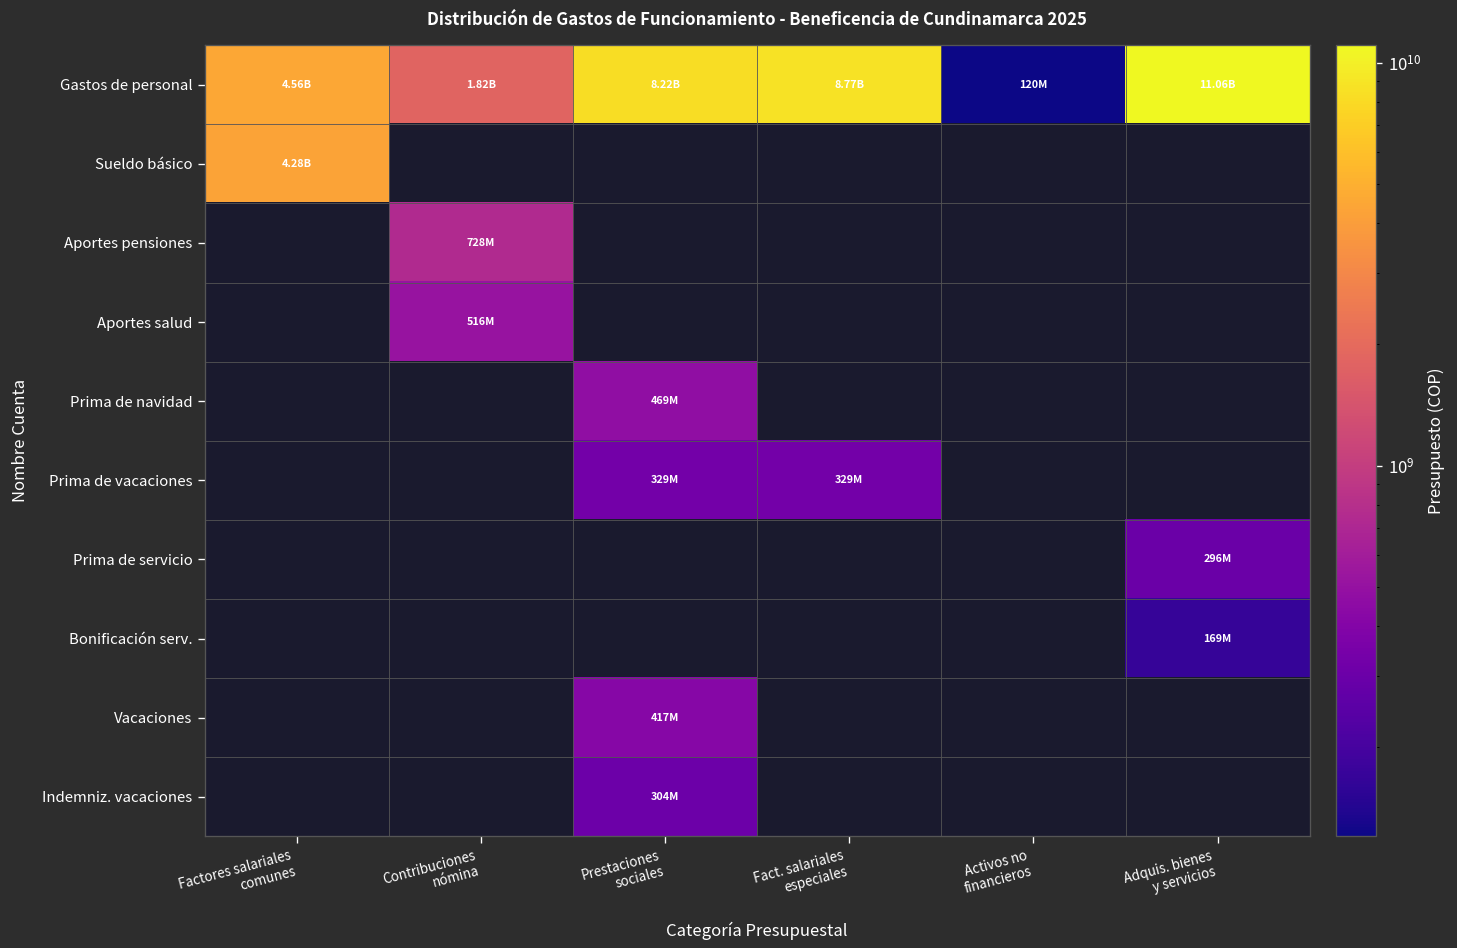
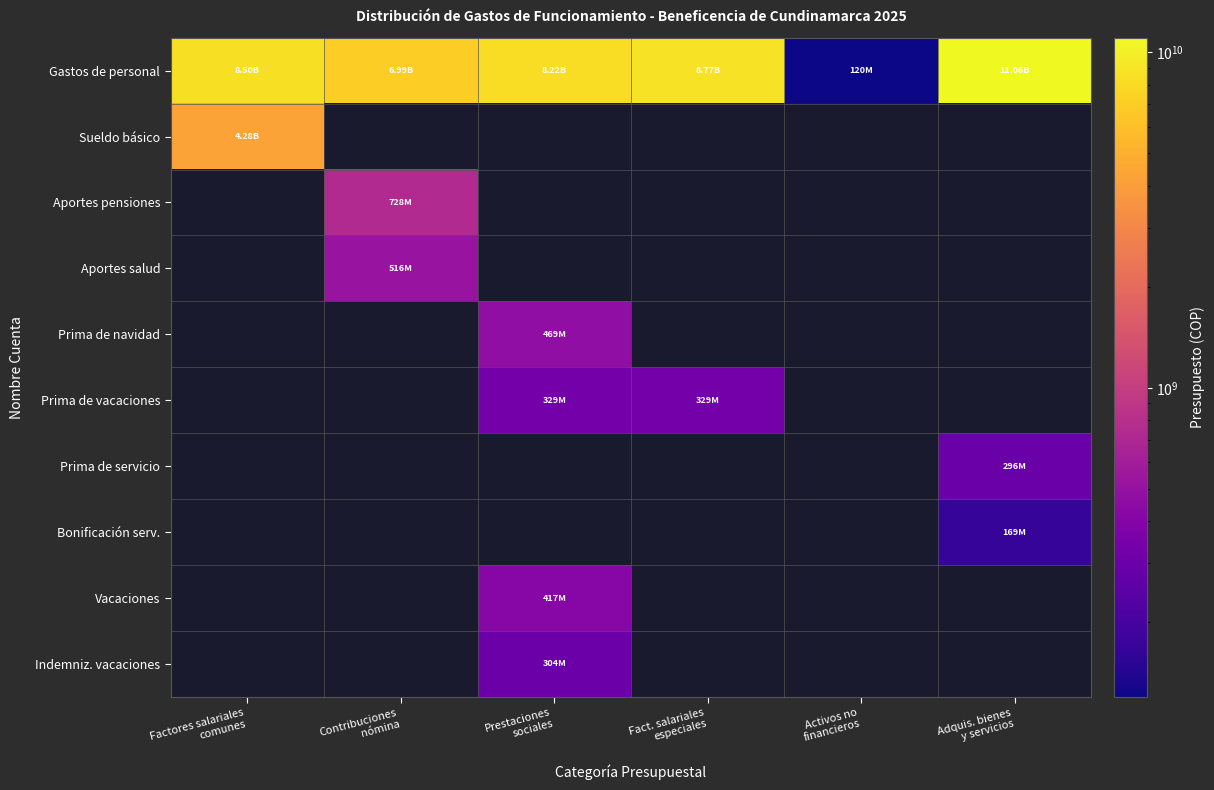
Gastos de personal, Factores salariales comunes: 4.56B -> 8.50B
Gastos de personal, Contribuciones nómina: 1.82B -> 6.99B
